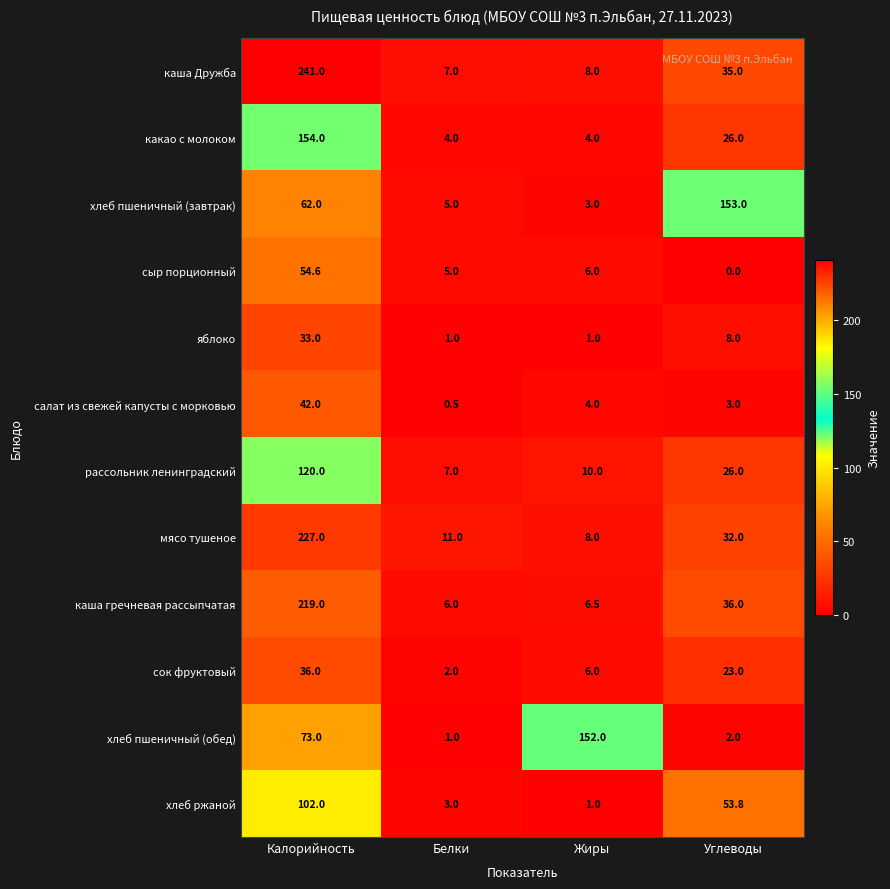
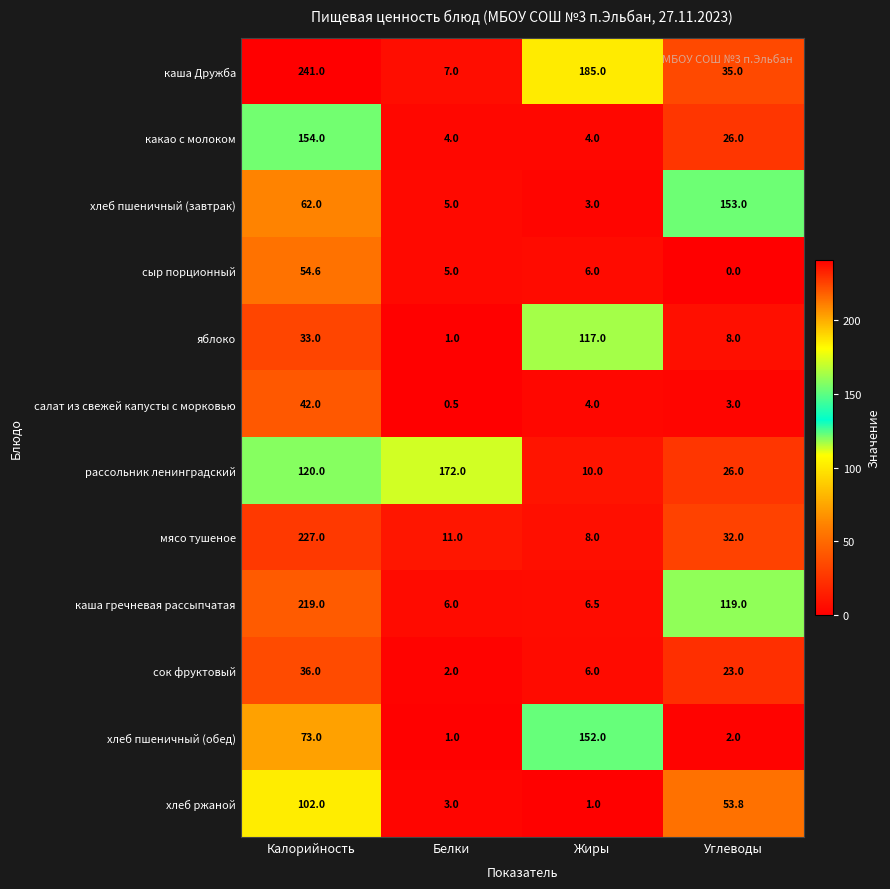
каша Дружба, Жиры: 8.0 -> 185.0
яблоко, Жиры: 1.0 -> 117.0
рассольник ленинградский, Белки: 7.0 -> 172.0
каша гречневая рассыпчатая, Углеводы: 36.0 -> 119.0
